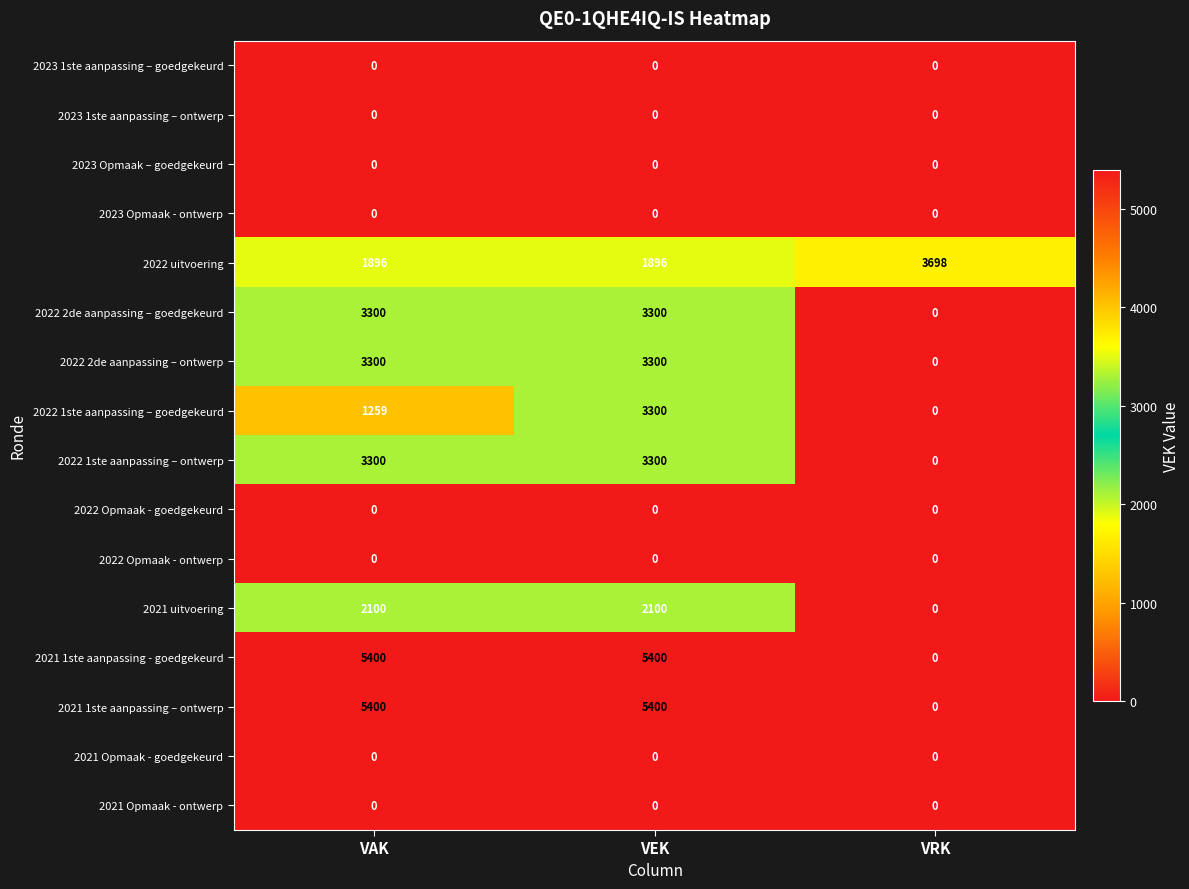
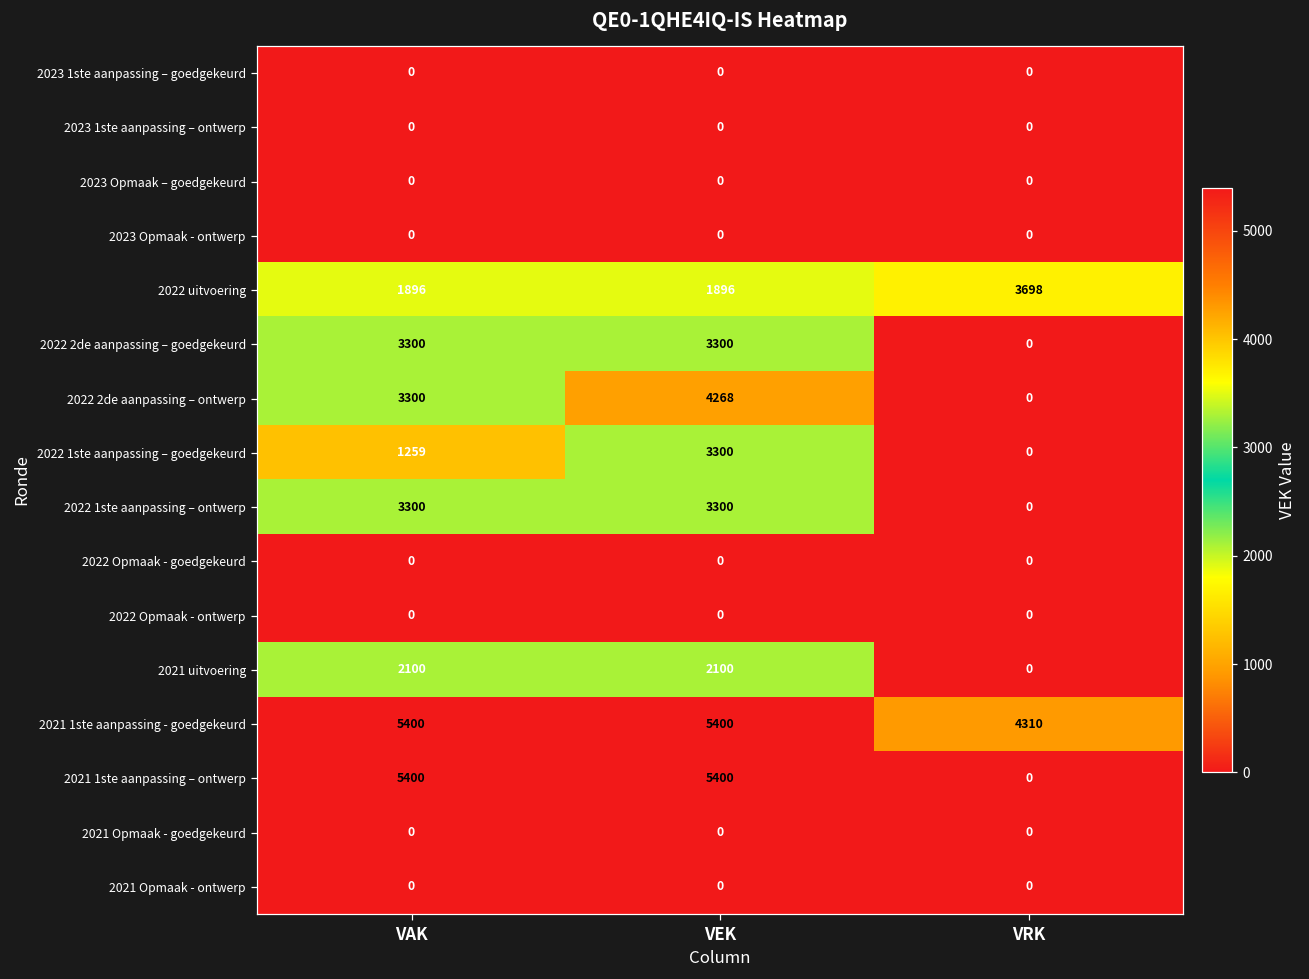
2022 2de aanpassing – ontwerp, VEK: 3300 -> 4268
2021 1ste aanpassing - goedgekeurd, VRK: 0 -> 4310
